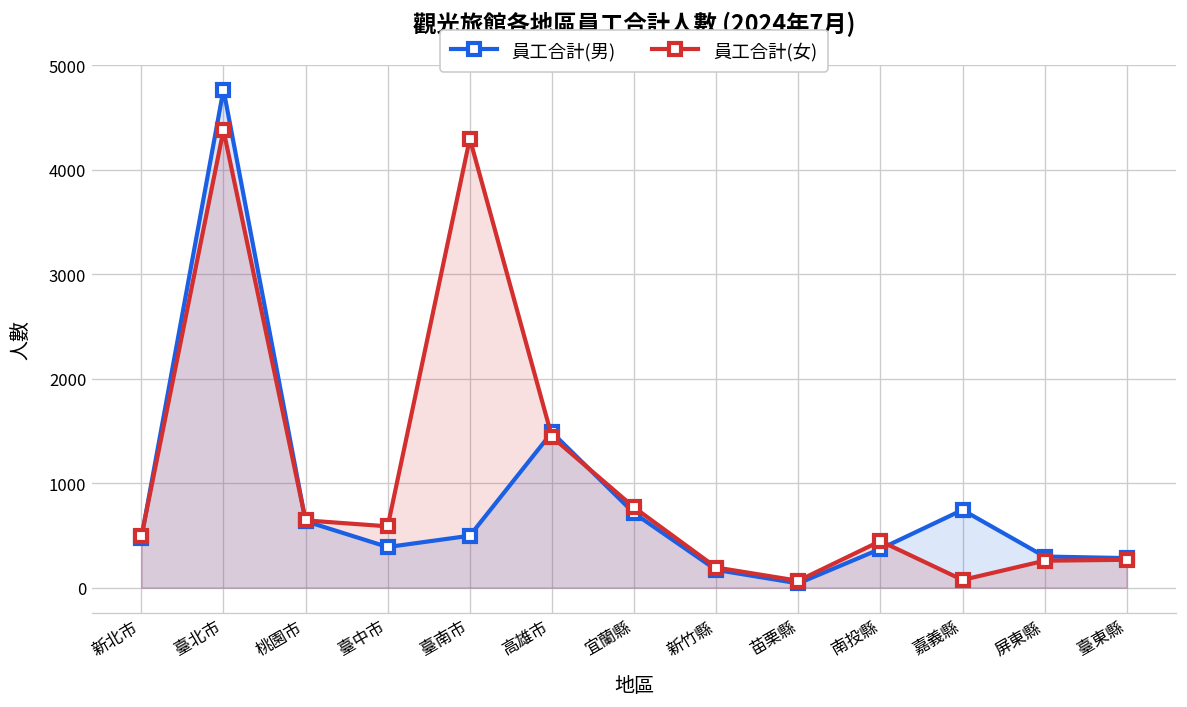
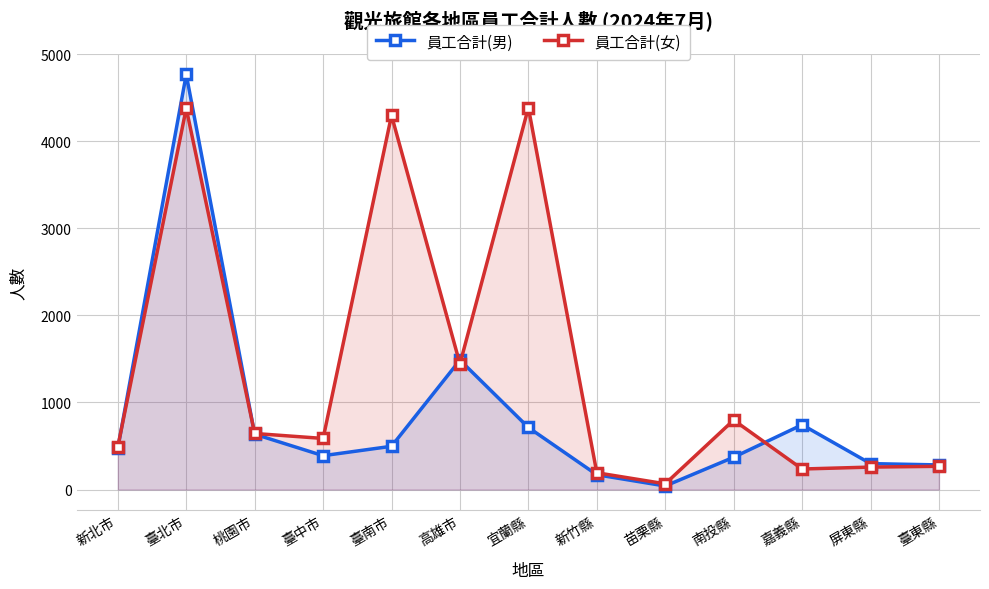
員工合計(女), 宜蘭縣: 800 -> 4400
員工合計(女), 南投縣: 400 -> 800
員工合計(女), 嘉義縣: 100 -> 200
